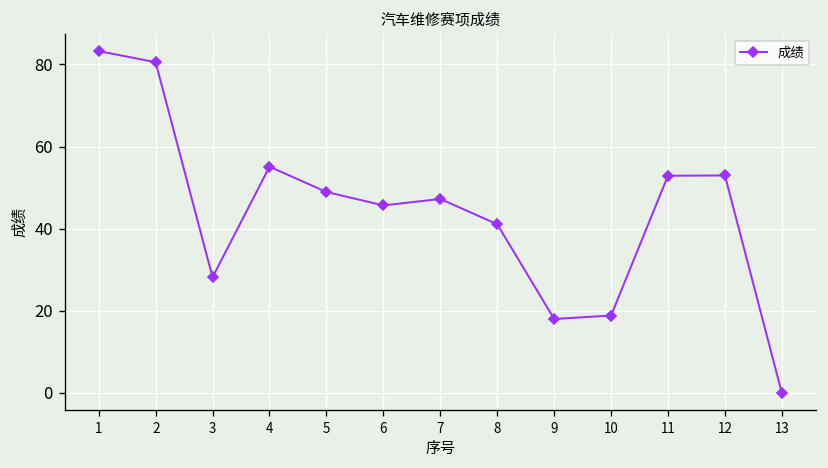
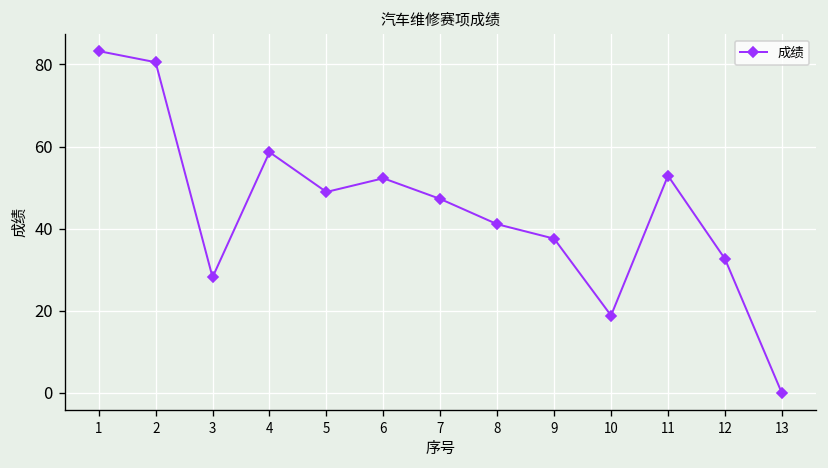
4: 55 -> 59
6: 46 -> 52
9: 18 -> 38
12: 53 -> 33
